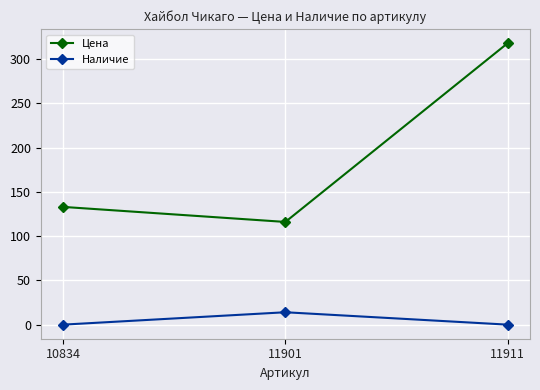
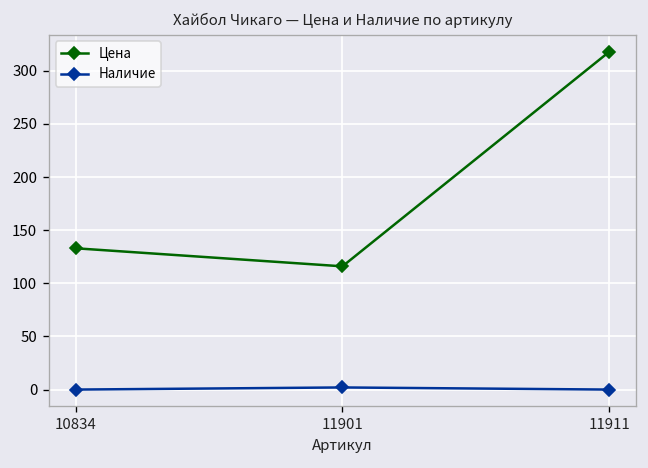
Наличие, 11901: 10 -> 0
